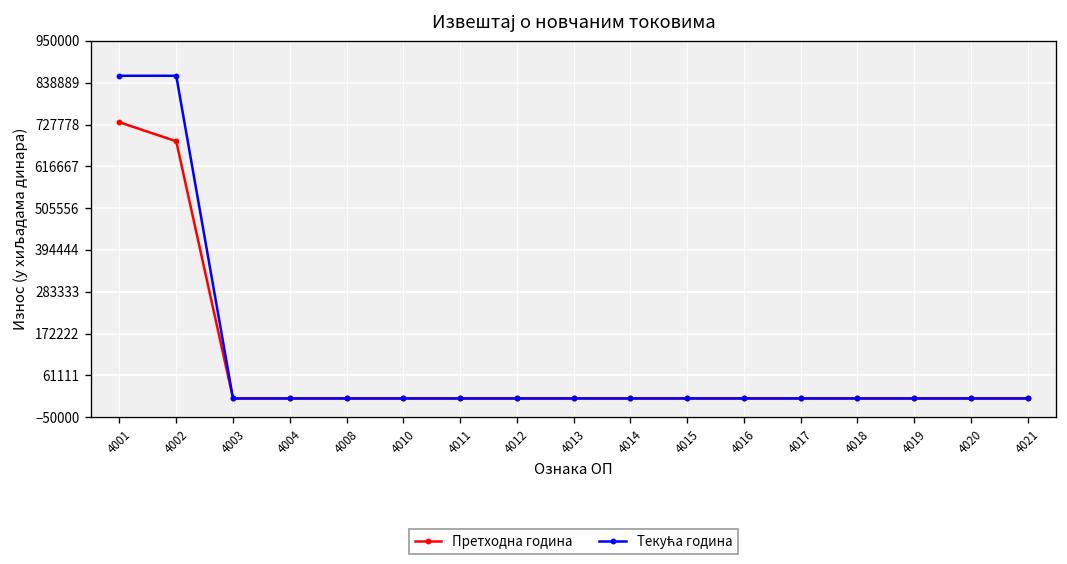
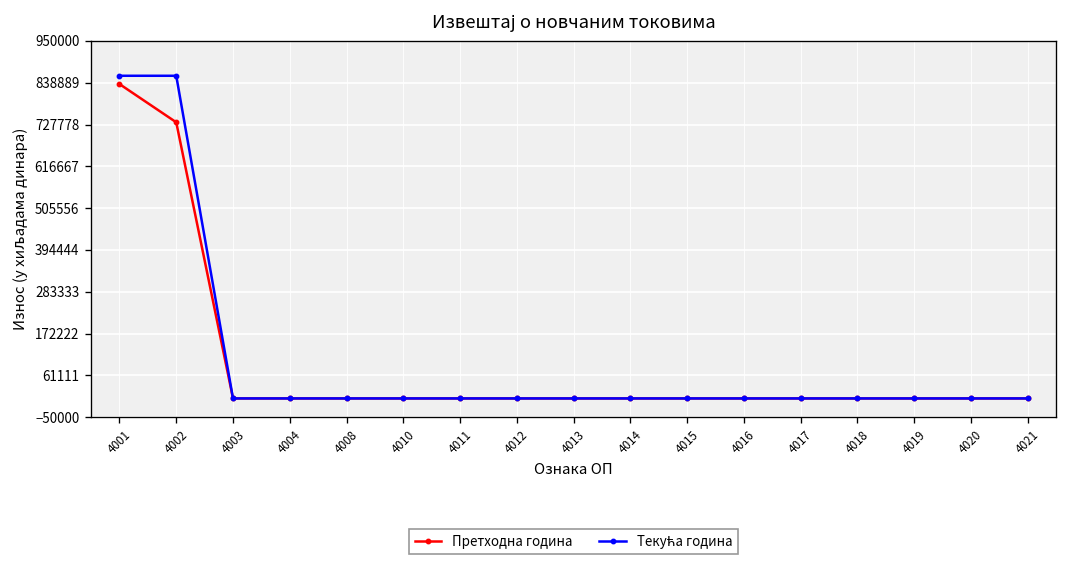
Претходна година, 4001: 730000 -> 840000
Претходна година, 4002: 680000 -> 730000
